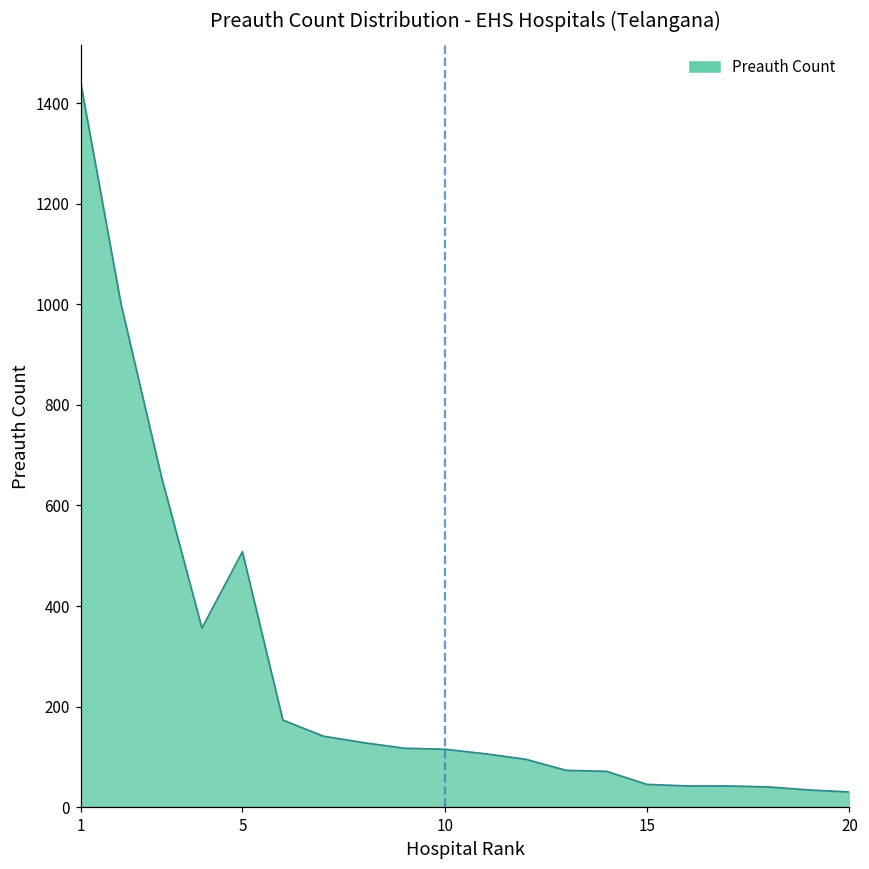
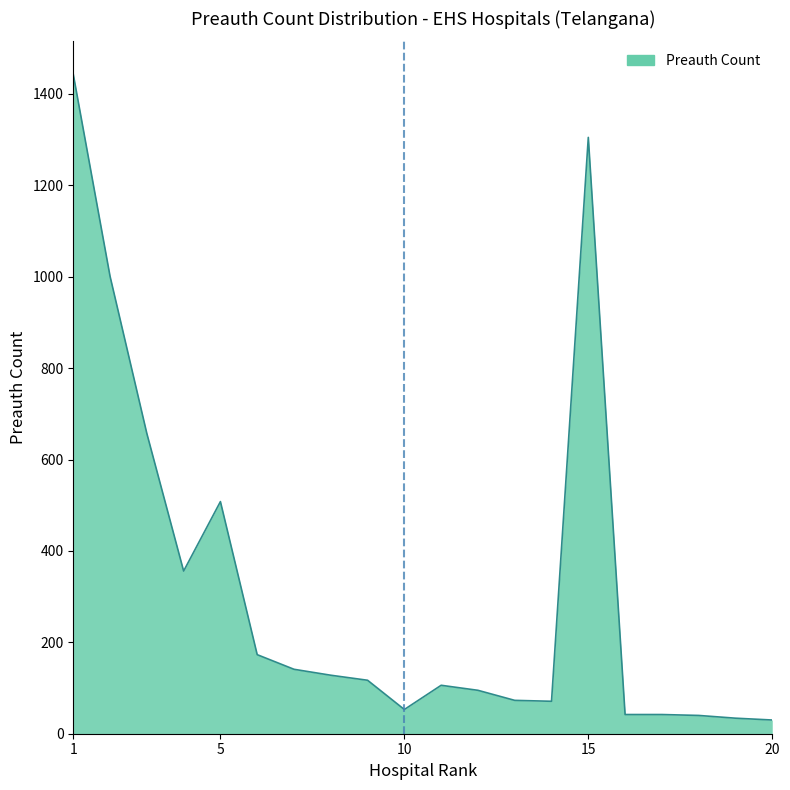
10: 120 -> 50
15: 50 -> 1310
